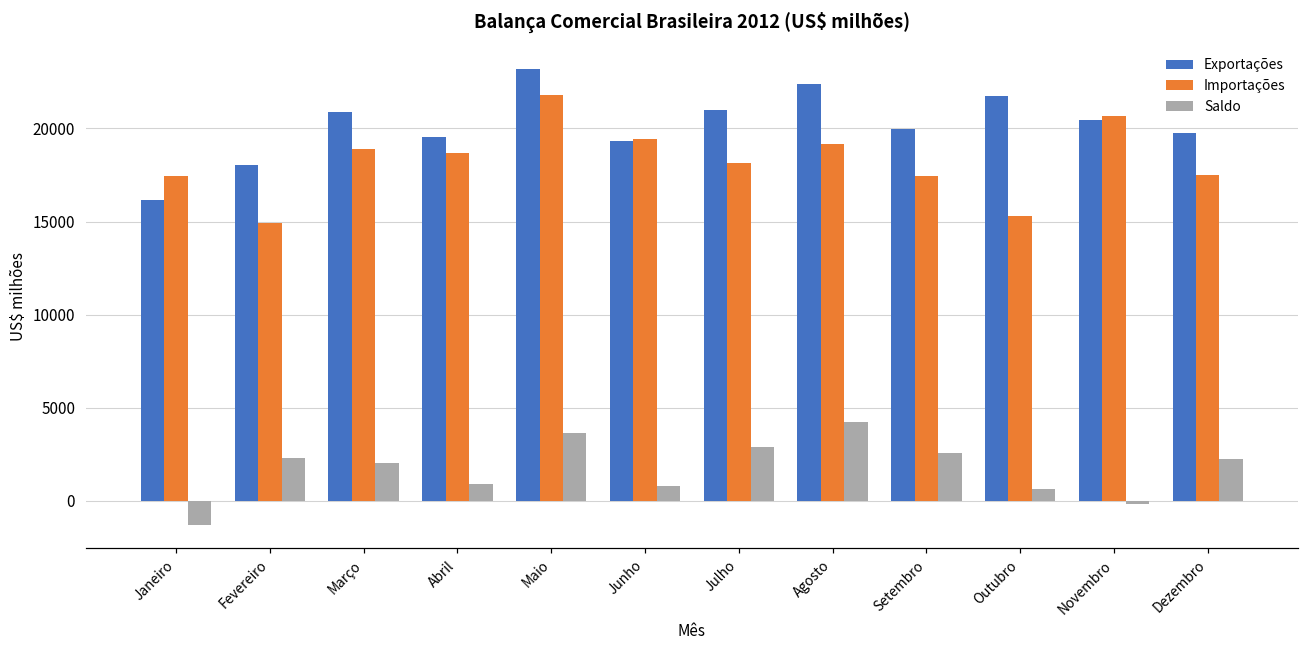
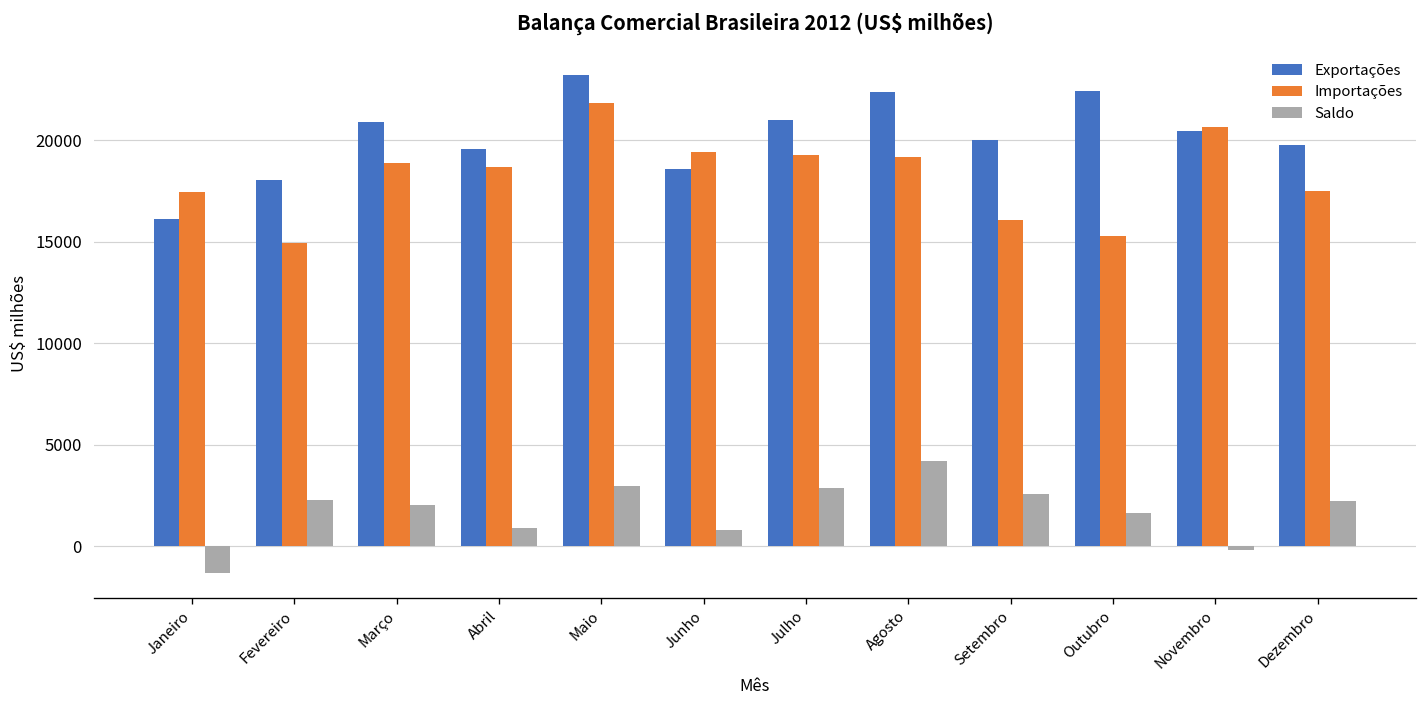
Saldo, Maio: 3600 -> 3000
Exportações, Junho: 19400 -> 18600
Importações, Julho: 18100 -> 19300
Importações, Setembro: 17400 -> 16100
Exportações, Outubro: 21800 -> 22400
Saldo, Outubro: 700 -> 1700
